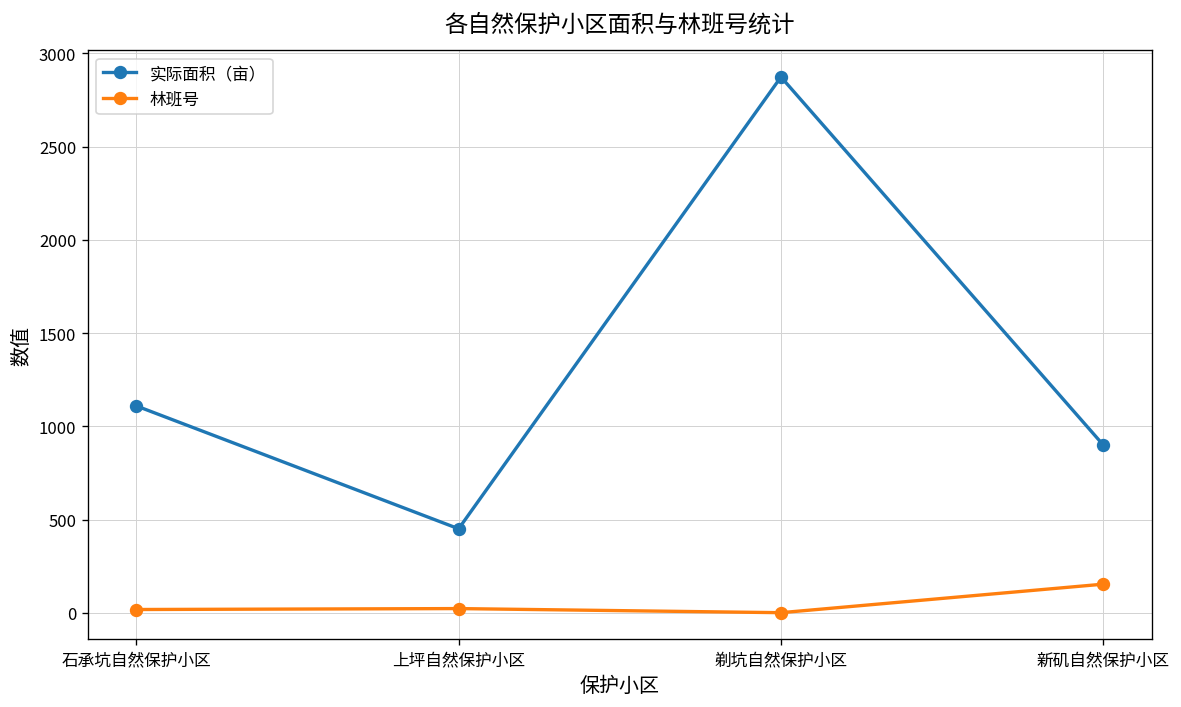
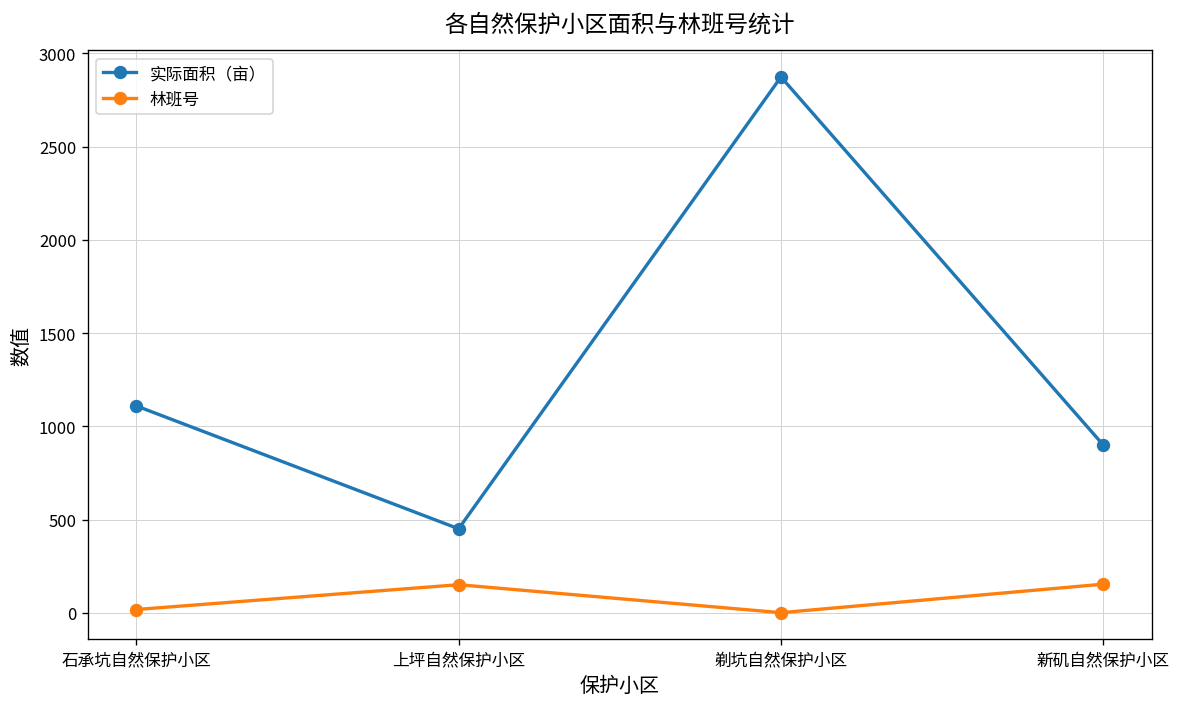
林班号, 上坪自然保护小区: 20 -> 150
